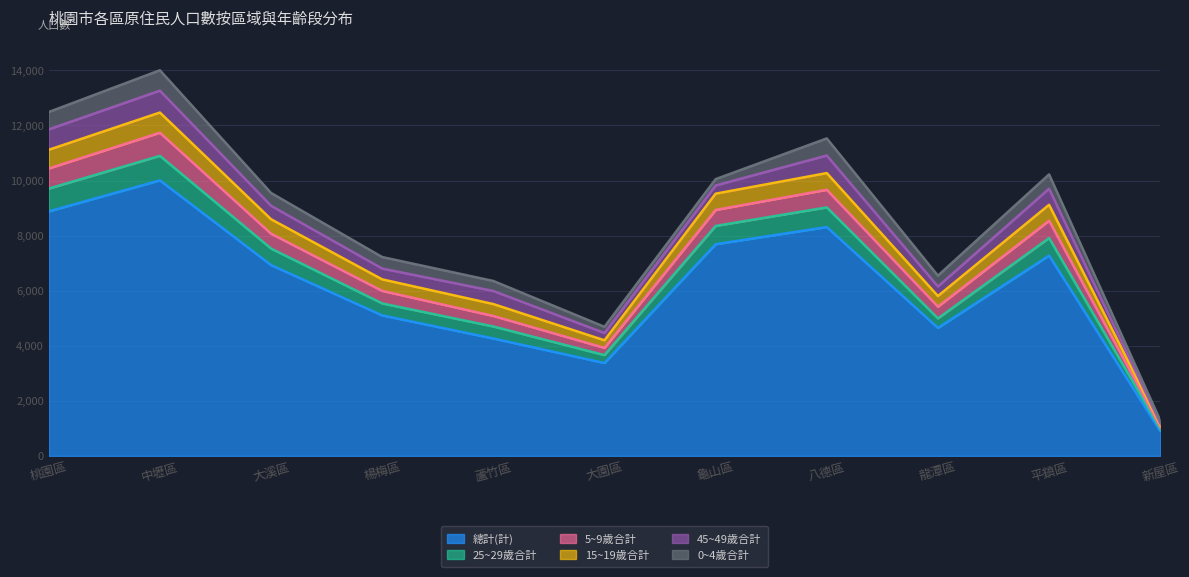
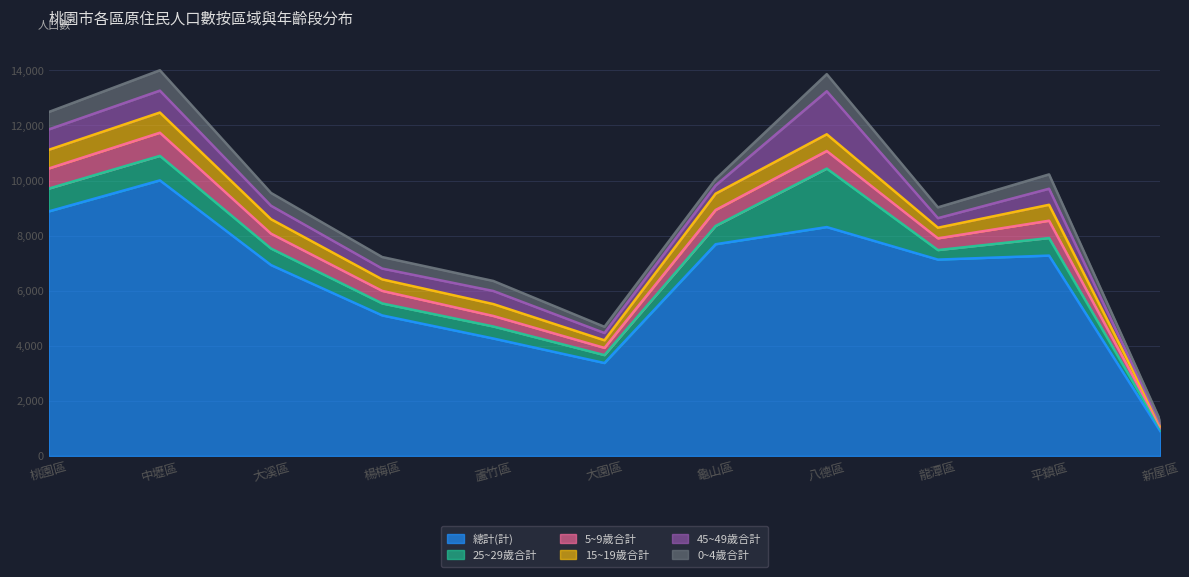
25~29歲合計, 八德區: 700 -> 2,100
45~49歲合計, 八德區: 600 -> 1,600
總計(計), 龍潭區: 4,600 -> 7,100
